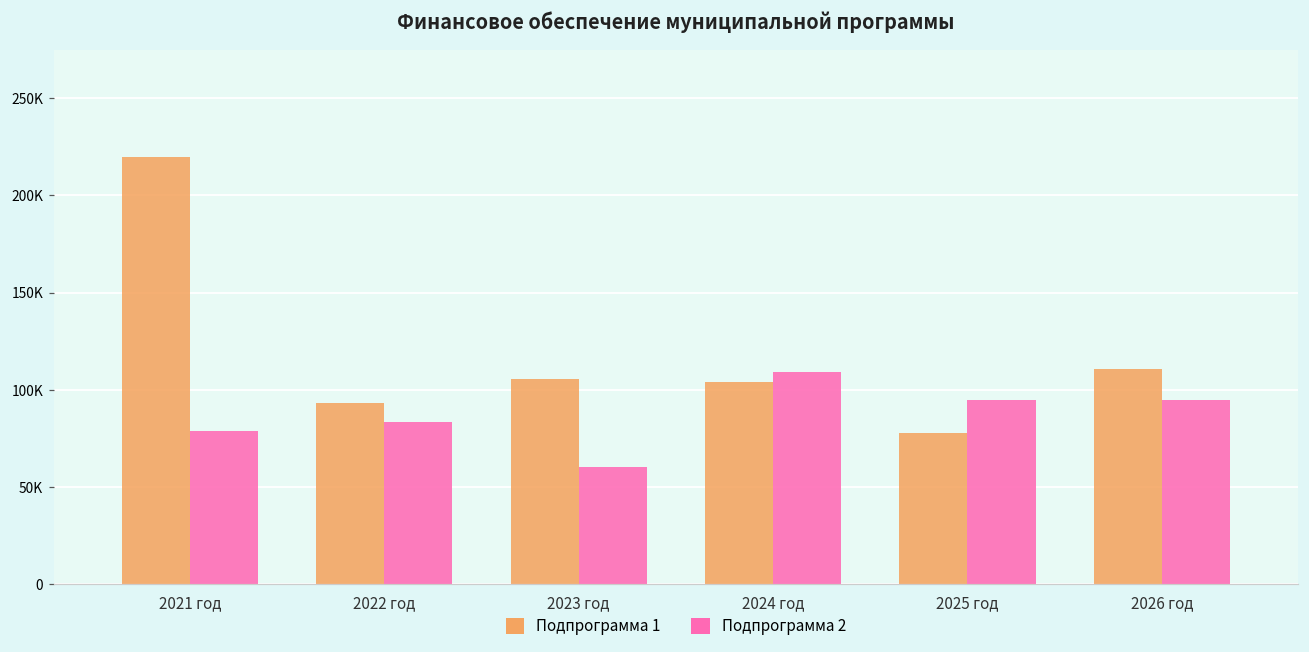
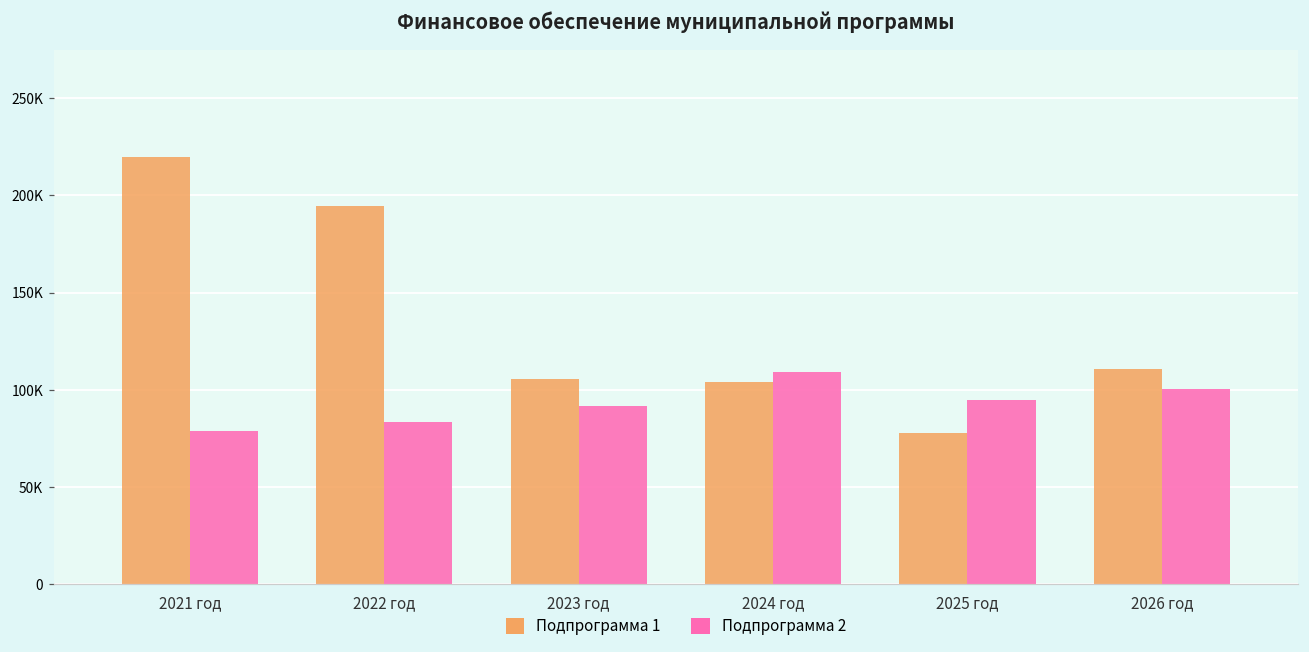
Подпрограмма 1, 2022 год: 93000 -> 194000
Подпрограмма 2, 2023 год: 60000 -> 92000
Подпрограмма 2, 2026 год: 95000 -> 100000
